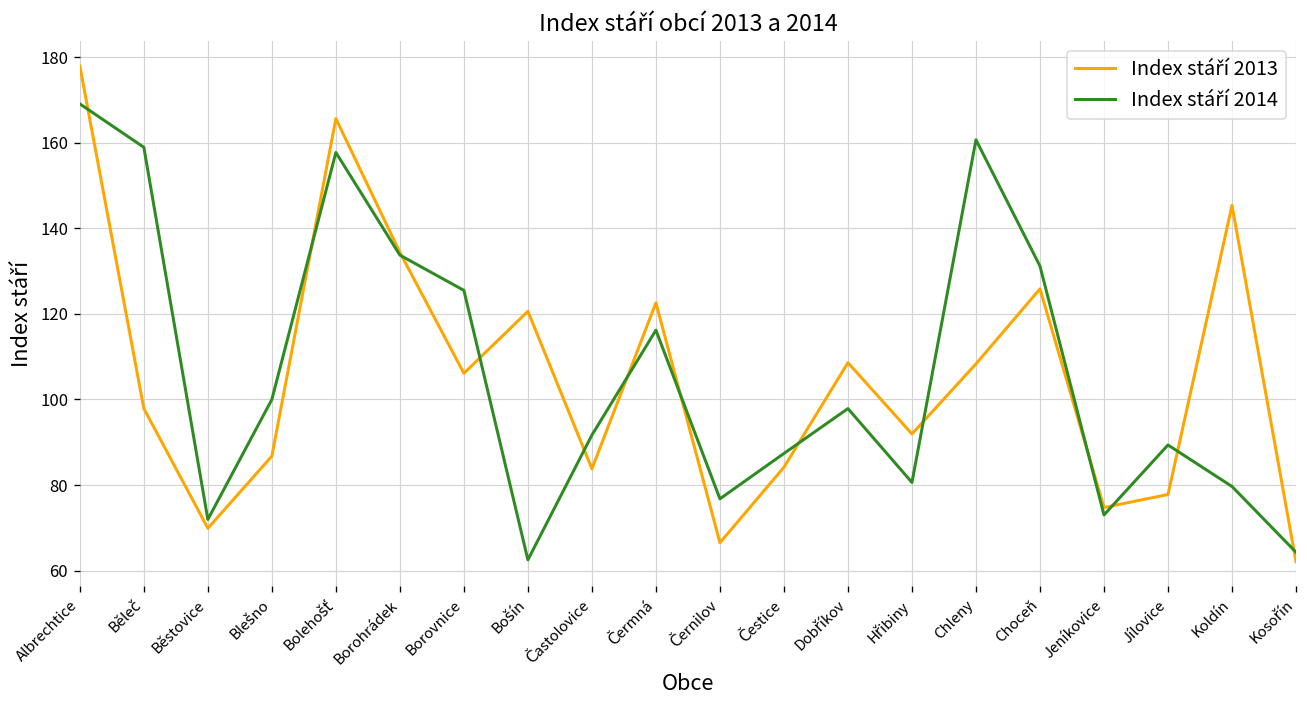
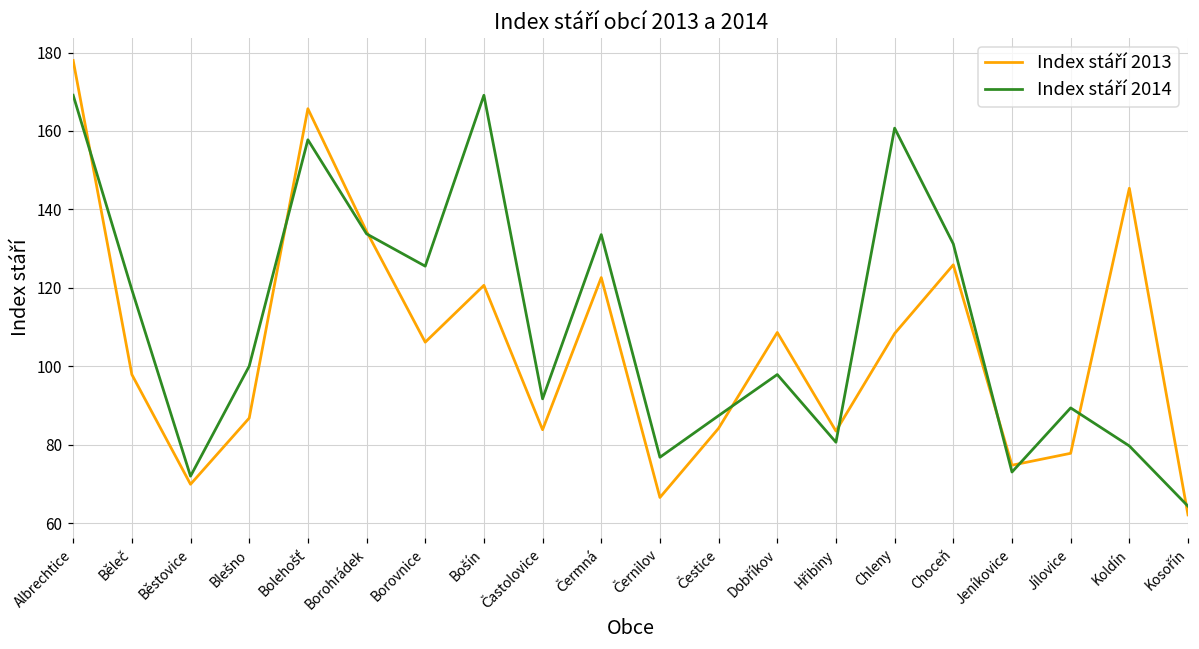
Index stáří 2014, Běleč: 159 -> 120
Index stáří 2014, Bošín: 63 -> 169
Index stáří 2014, Čermná: 116 -> 134
Index stáří 2013, Hřibiny: 92 -> 83
